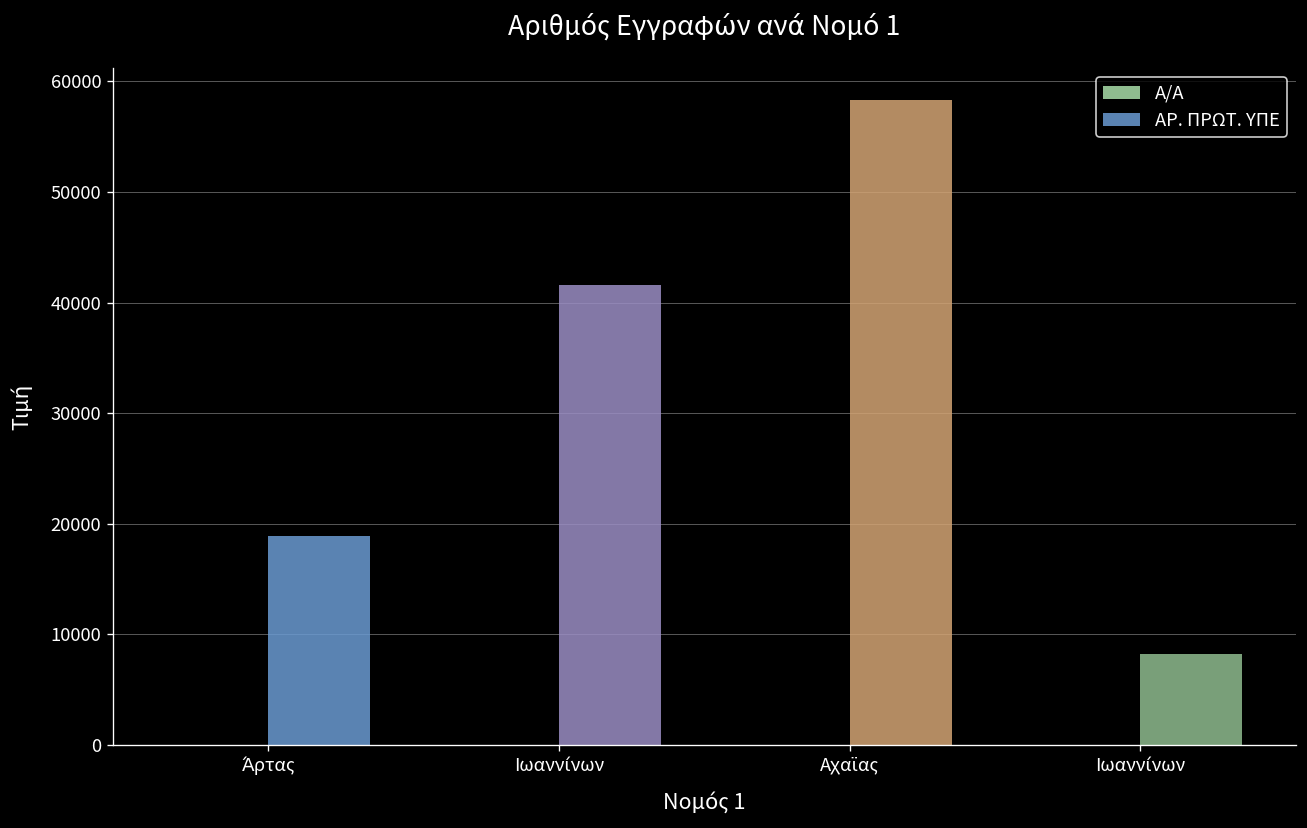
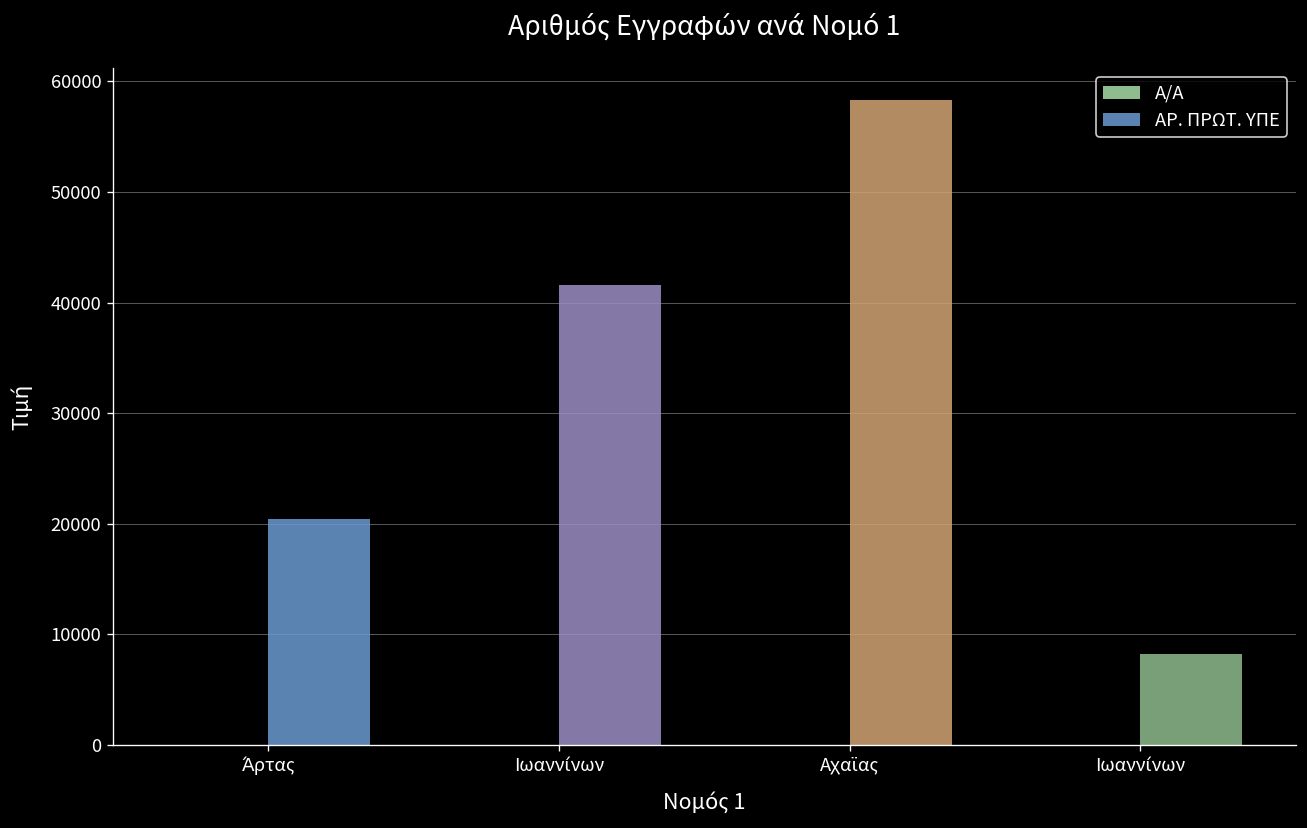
ΑΡ. ΠΡΩΤ. ΥΠΕ, Άρτας: 19000 -> 20000
